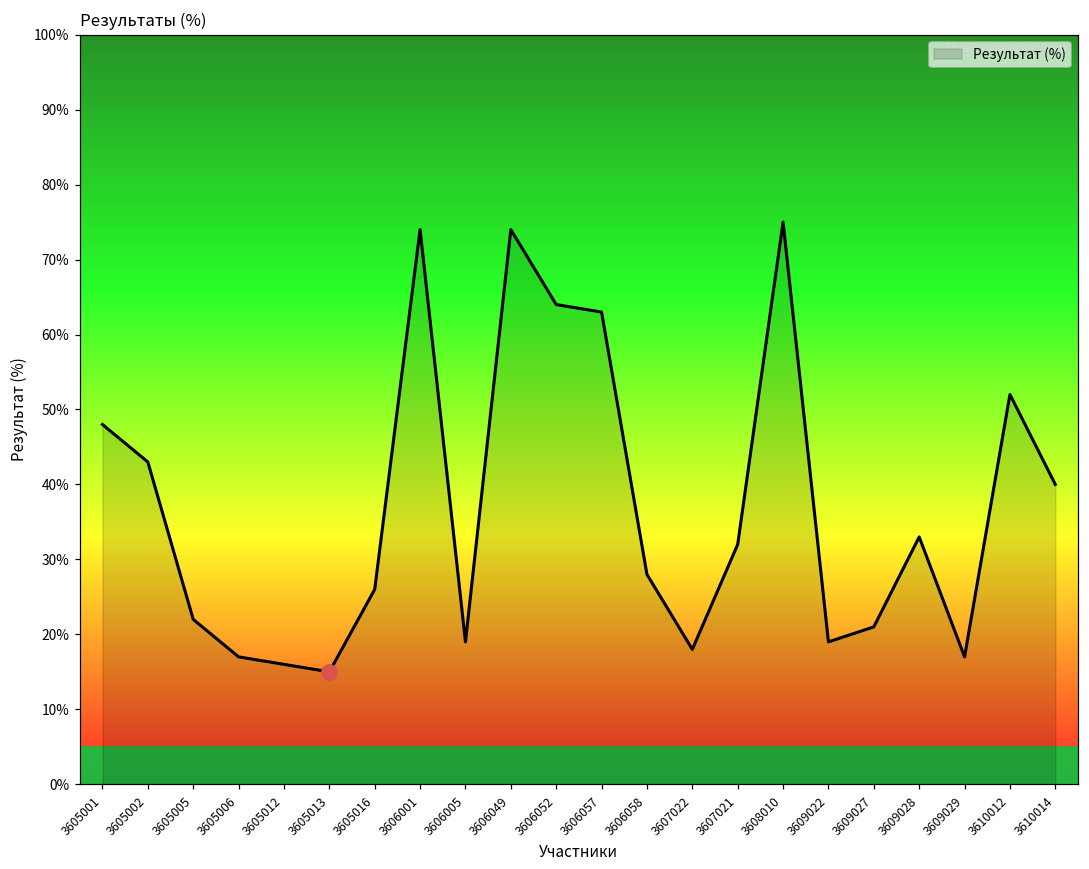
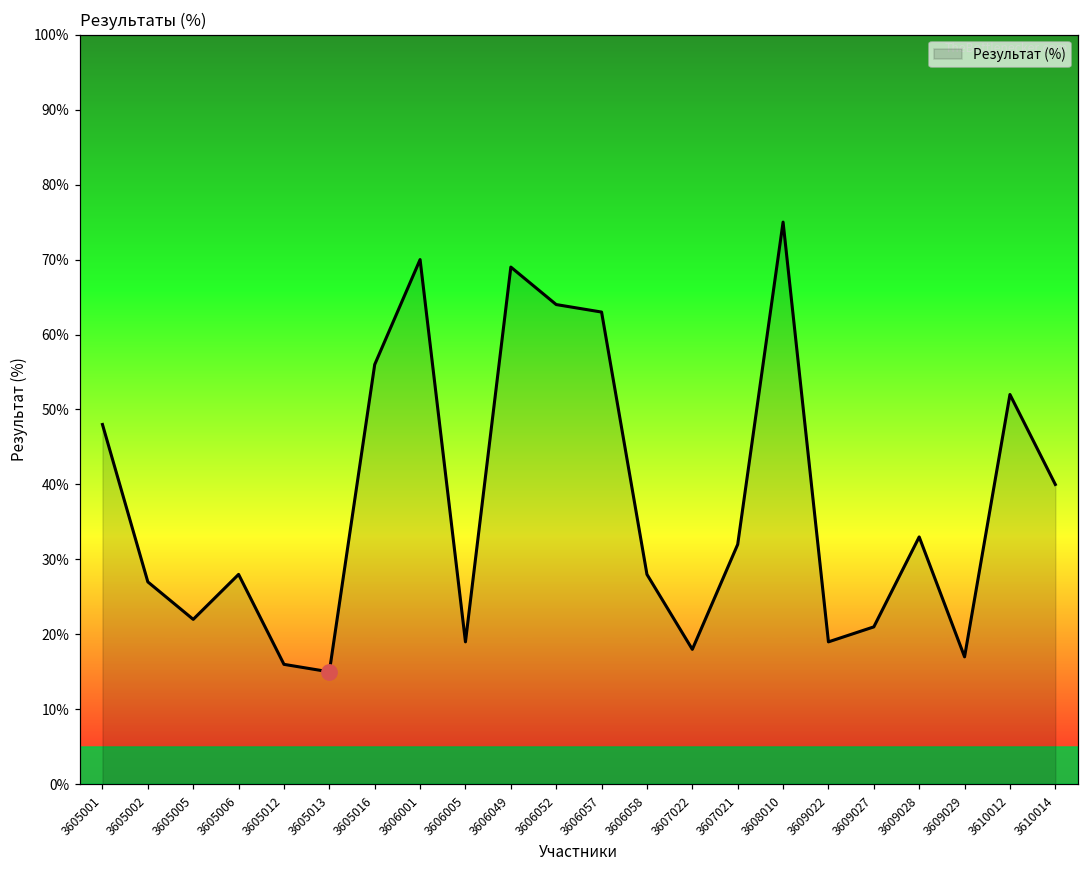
Результат (%), 3605002: 43% -> 27%
Результат (%), 3605006: 17% -> 28%
Результат (%), 3605016: 26% -> 56%
Результат (%), 3606001: 74% -> 70%
Результат (%), 3606049: 74% -> 69%
